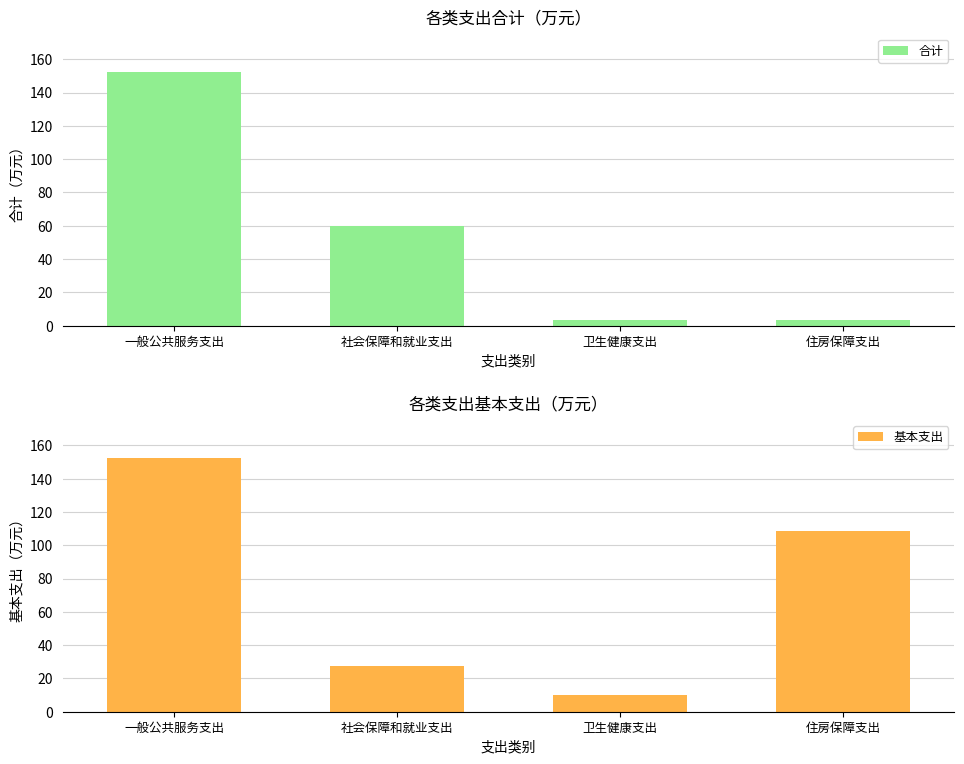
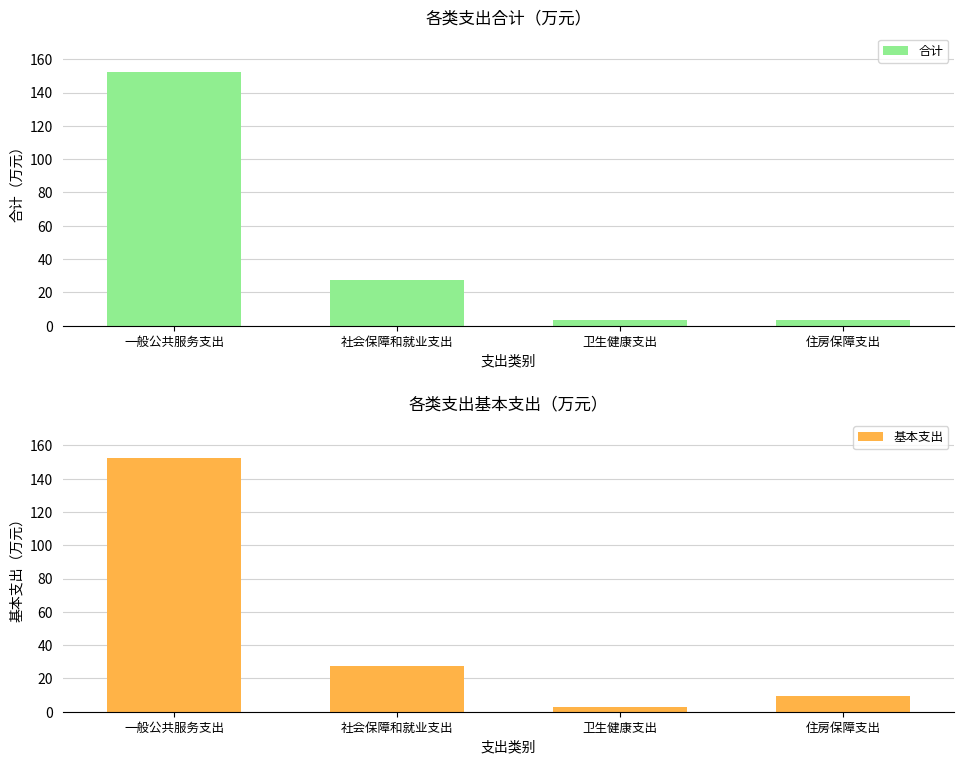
各类支出合计（万元）, 社会保障和就业支出: 60 -> 28
各类支出基本支出（万元）, 卫生健康支出: 10 -> 3
各类支出基本支出（万元）, 住房保障支出: 109 -> 10
